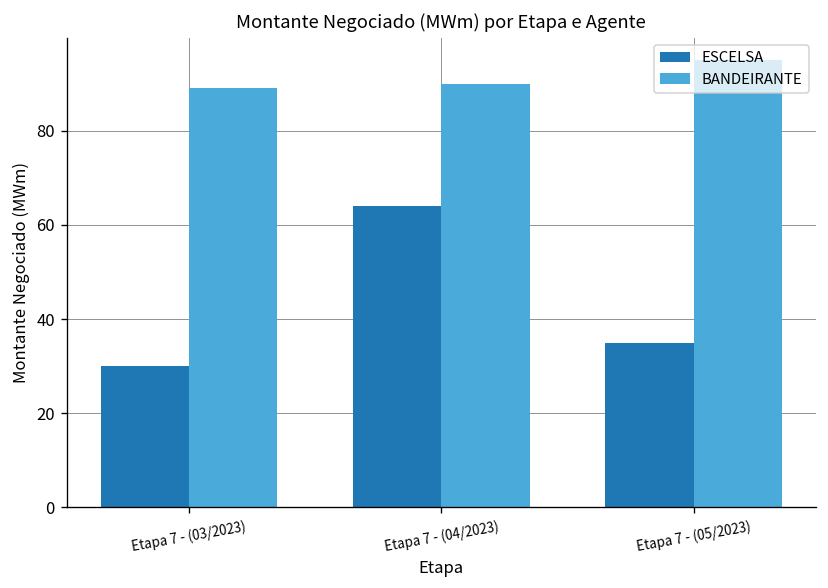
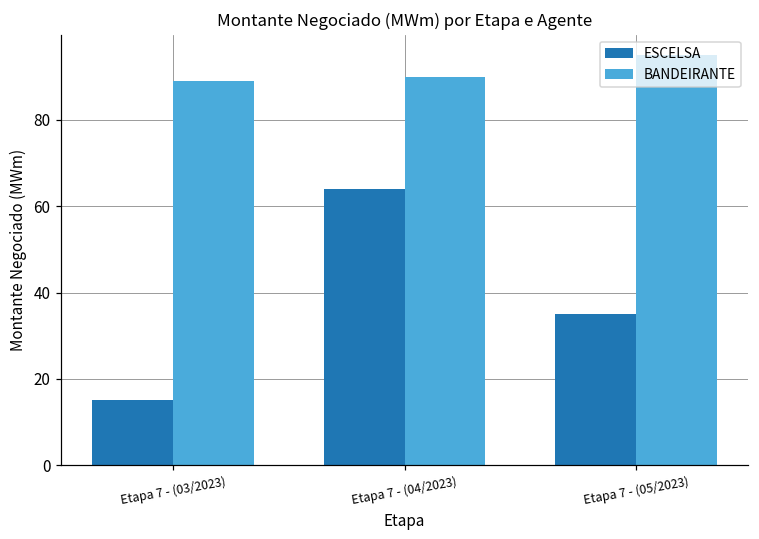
ESCELSA, Etapa 7 - (03/2023): 30 -> 15
